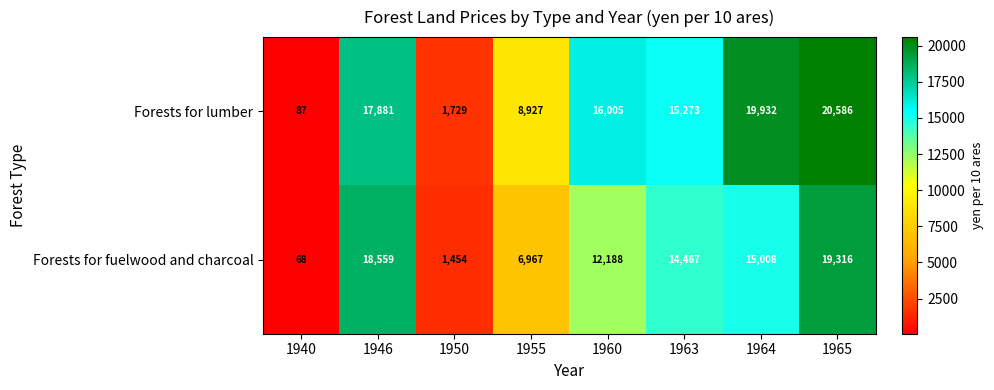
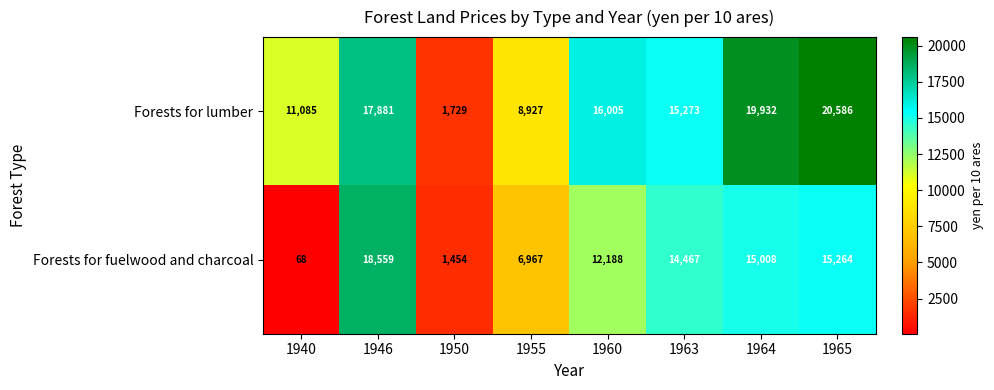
Forests for lumber, 1940: 87 -> 11,085
Forests for fuelwood and charcoal, 1965: 19,316 -> 15,264
